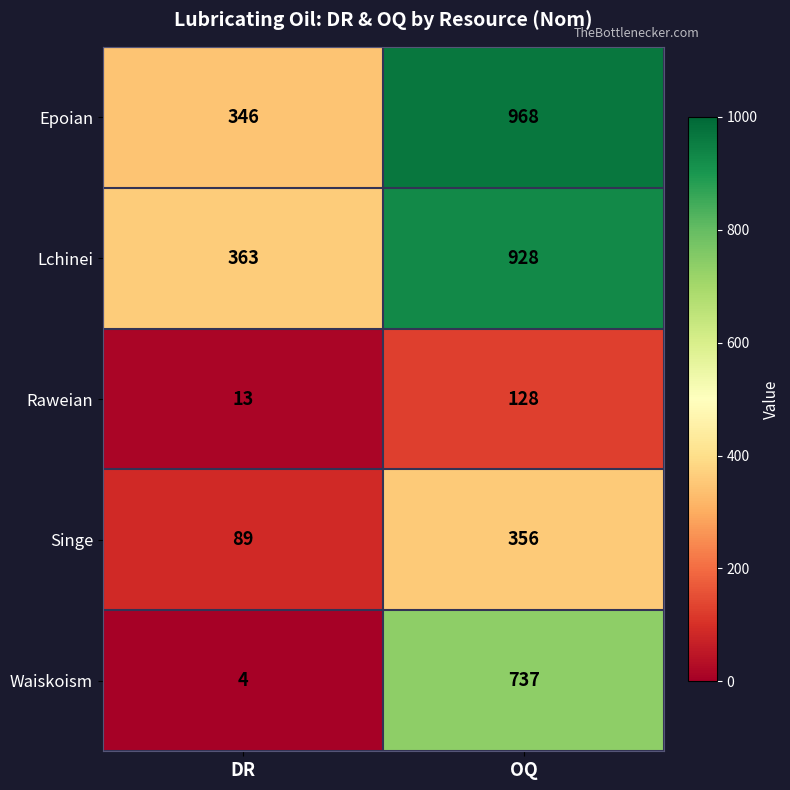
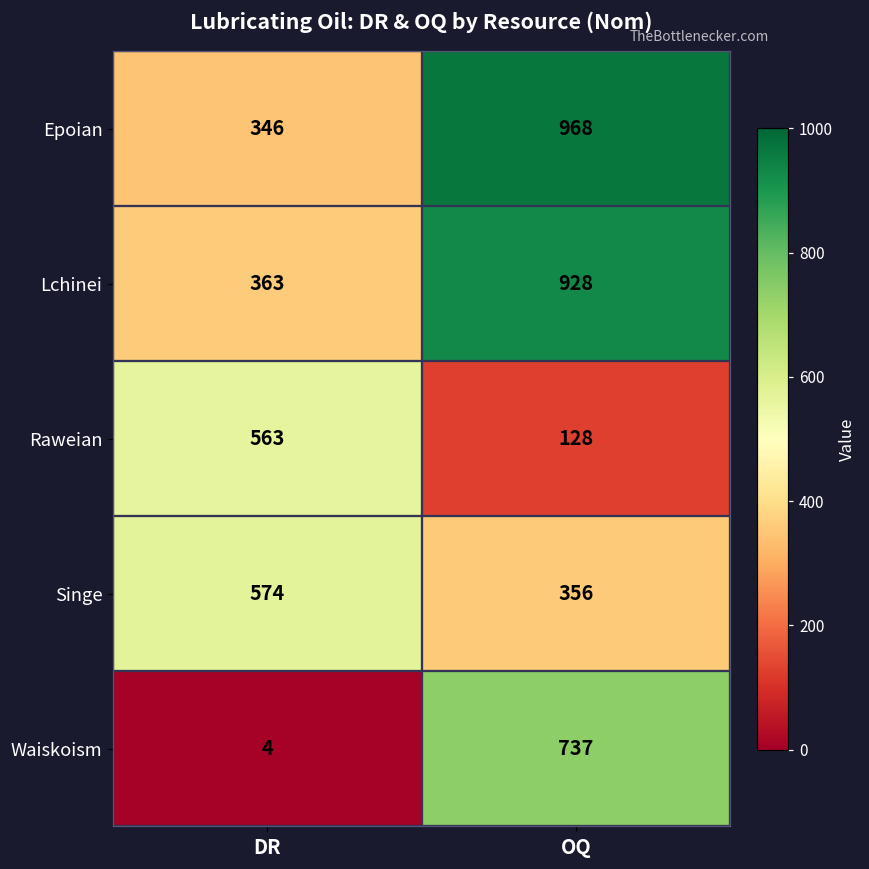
Raweian, DR: 13 -> 563
Singe, DR: 89 -> 574
